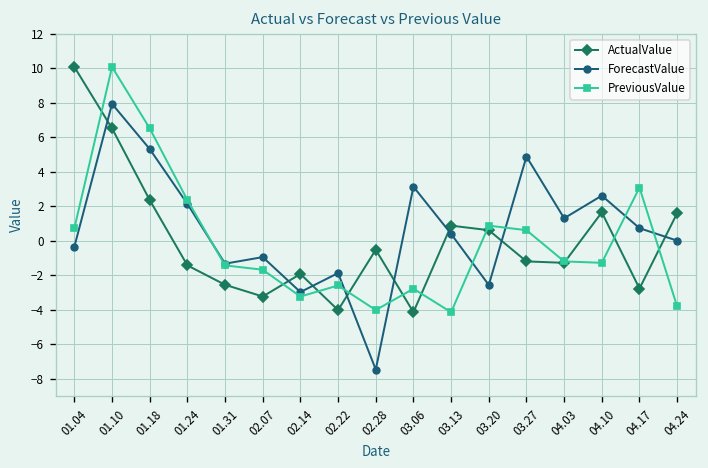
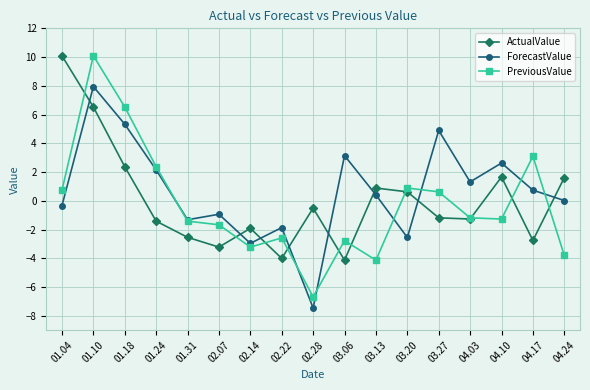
PreviousValue, 02.28: -4.0 -> -6.7
